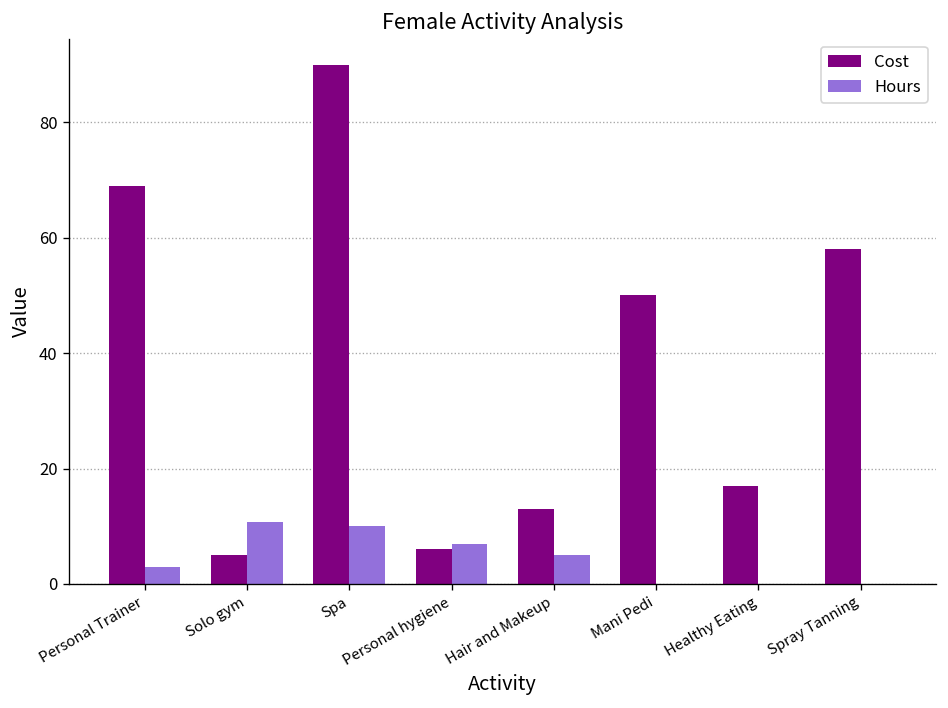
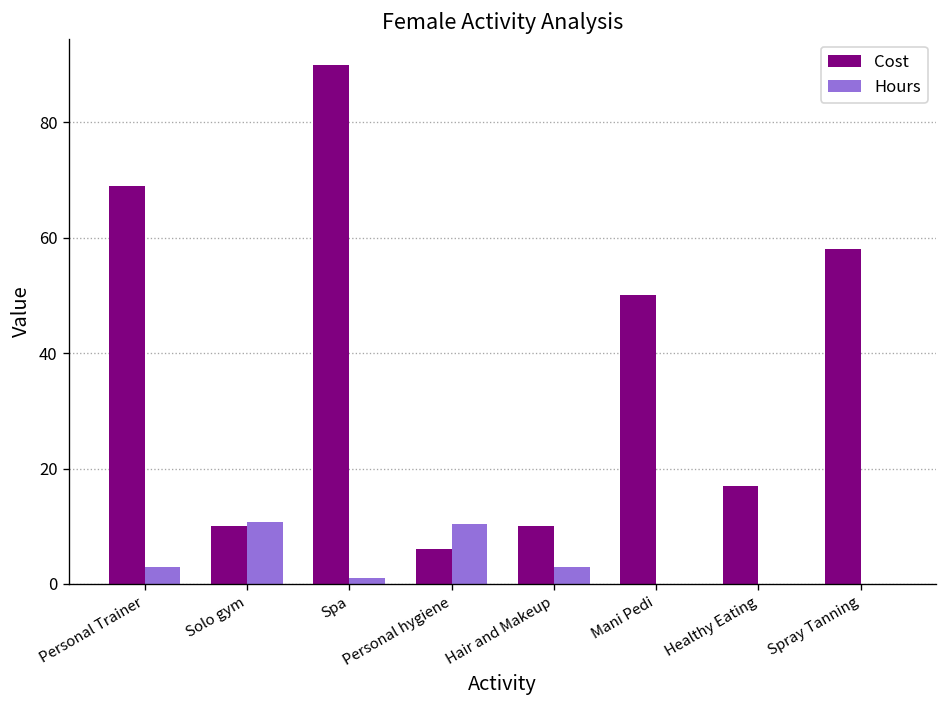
Cost, Solo gym: 5 -> 10
Hours, Spa: 10 -> 1
Hours, Personal hygiene: 7 -> 10
Cost, Hair and Makeup: 13 -> 10
Hours, Hair and Makeup: 5 -> 3
